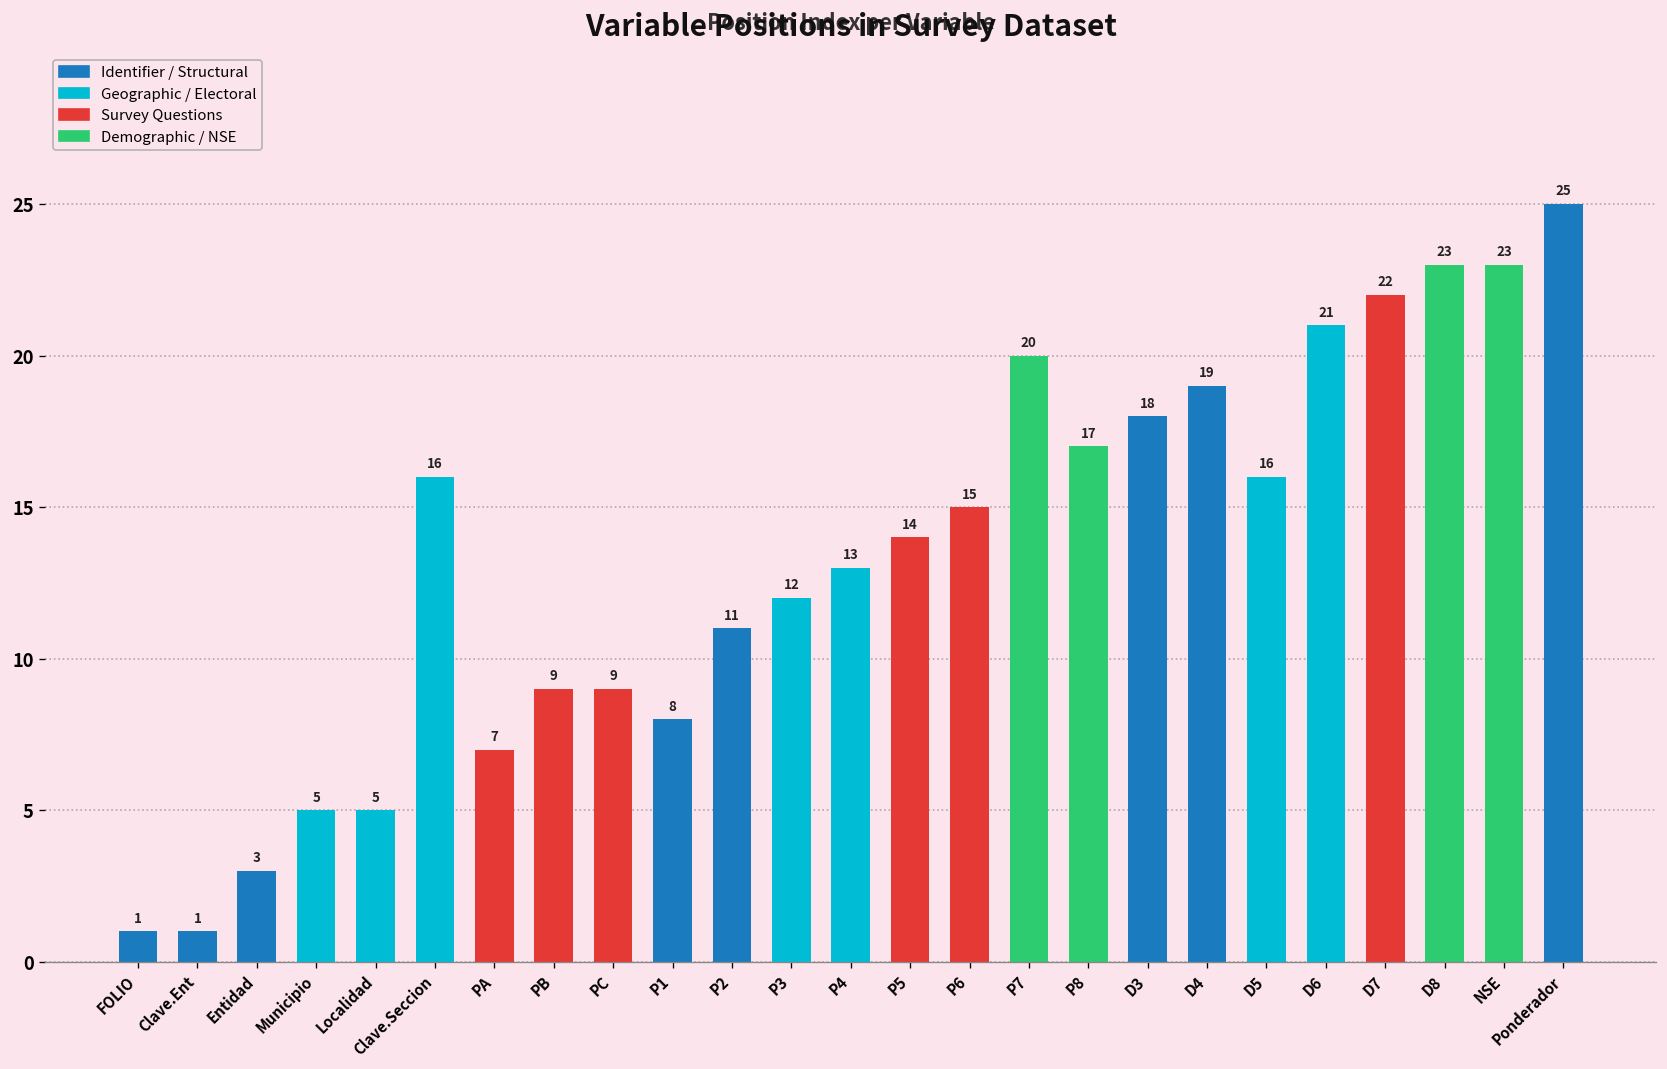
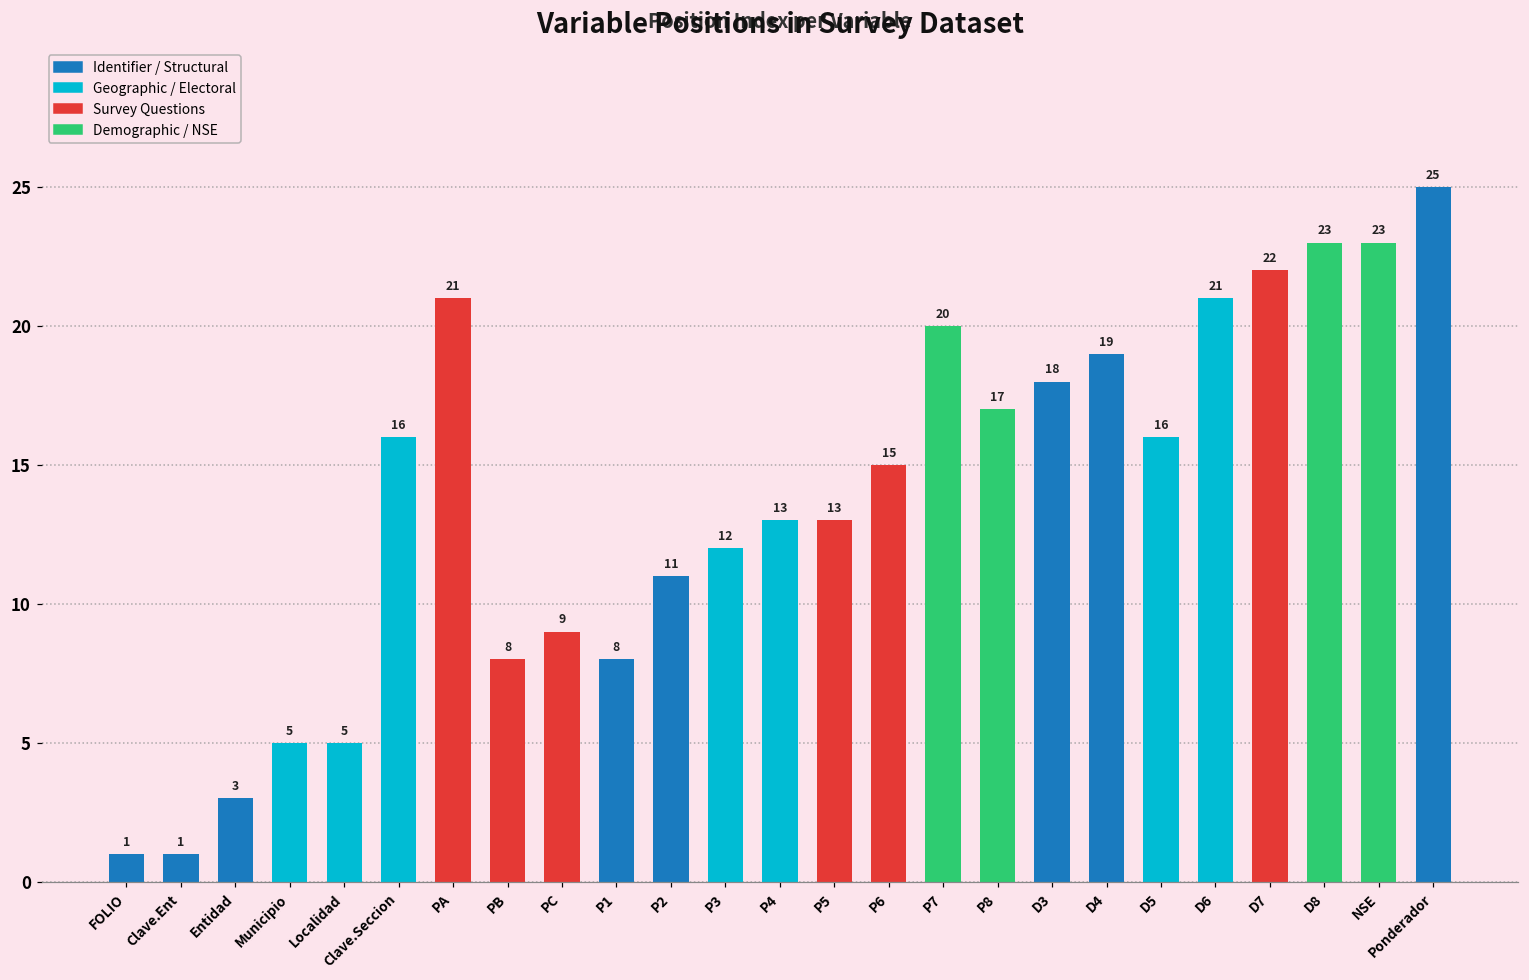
PA: 7 -> 21
PB: 9 -> 8
P5: 14 -> 13
